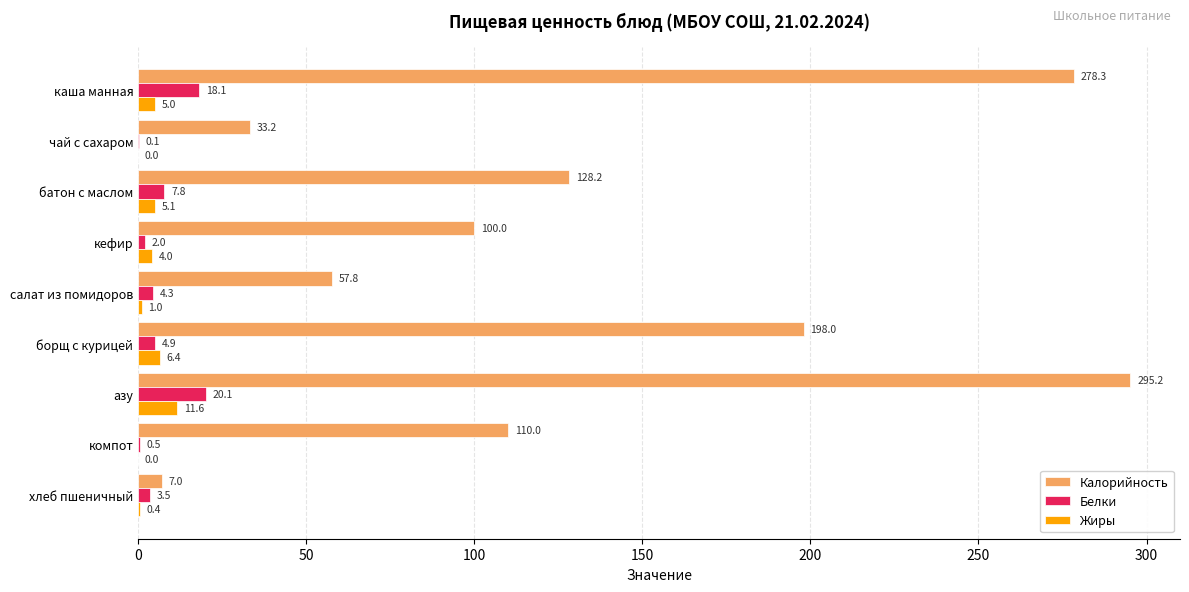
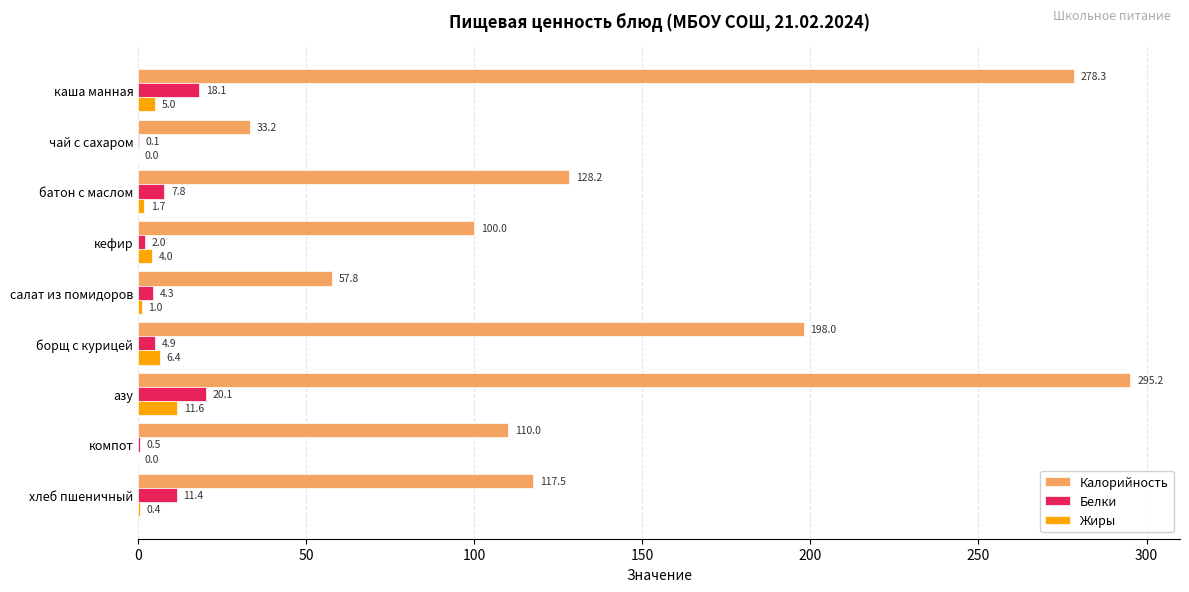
Жиры, батон с маслом: 5.1 -> 1.7
Калорийность, хлеб пшеничный: 7.0 -> 117.5
Белки, хлеб пшеничный: 3.5 -> 11.4
